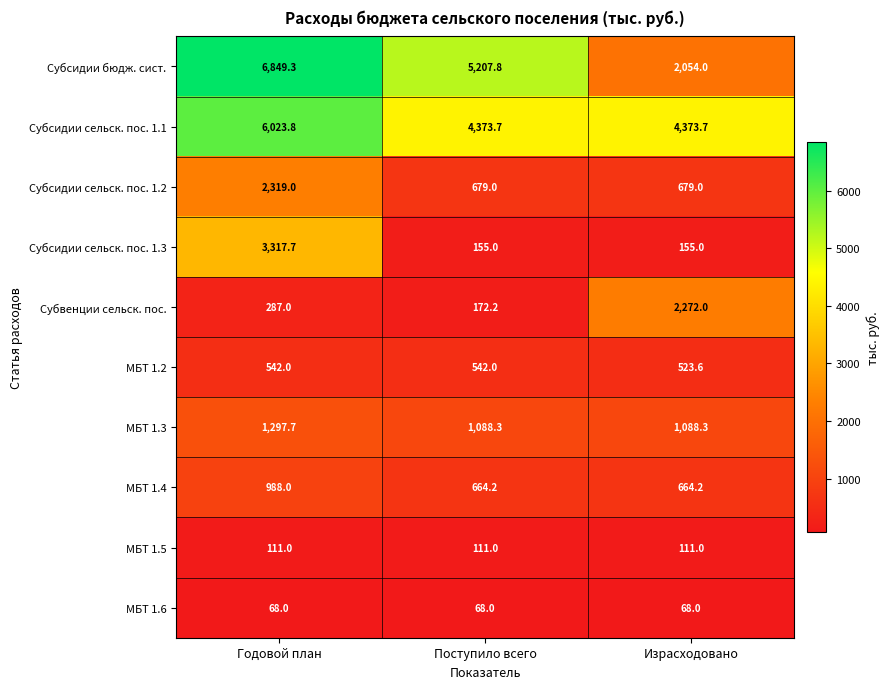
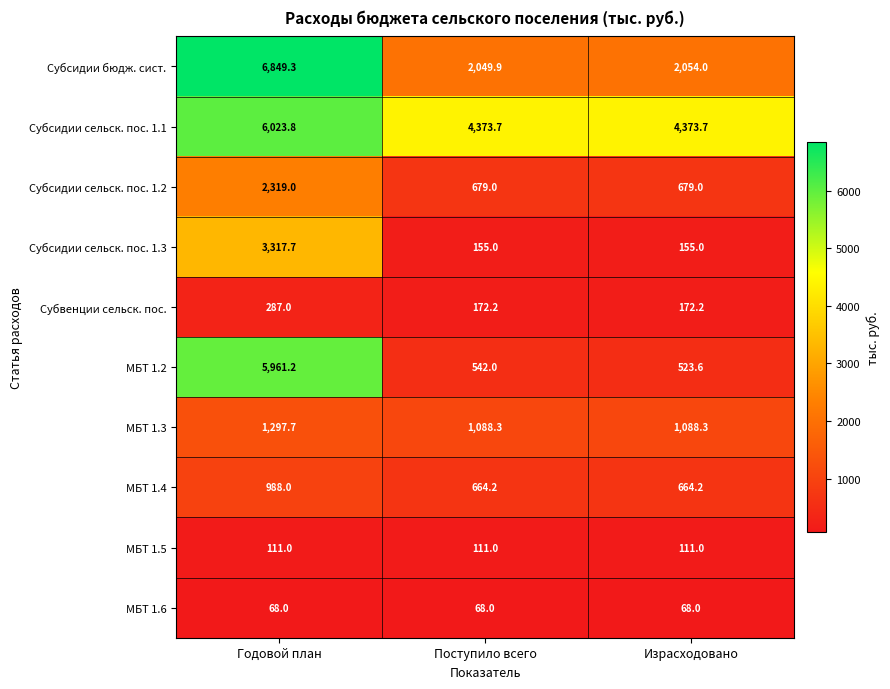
Субсидии бюдж. сист., Поступило всего: 5,207.8 -> 2,049.9
Субвенции сельск. пос., Израсходовано: 2,272.0 -> 172.2
МБТ 1.2, Годовой план: 542.0 -> 5,961.2
